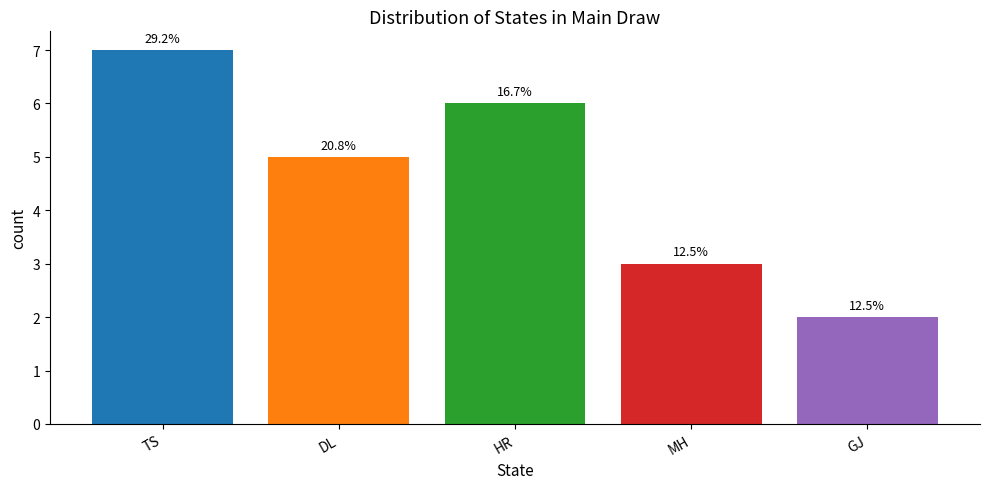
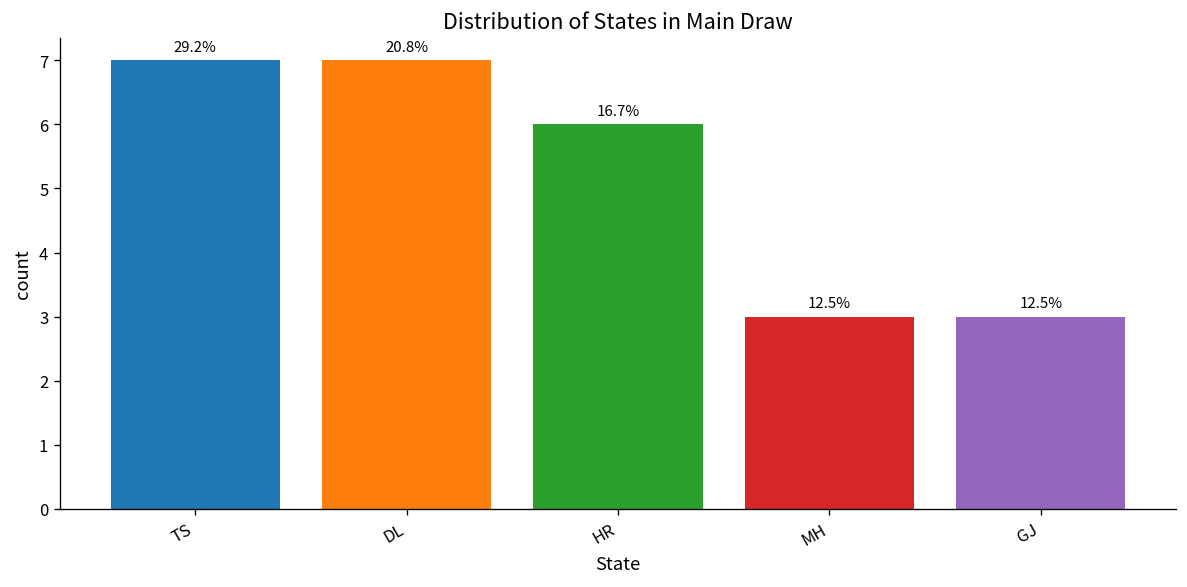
DL: 5 -> 7
GJ: 2 -> 3
